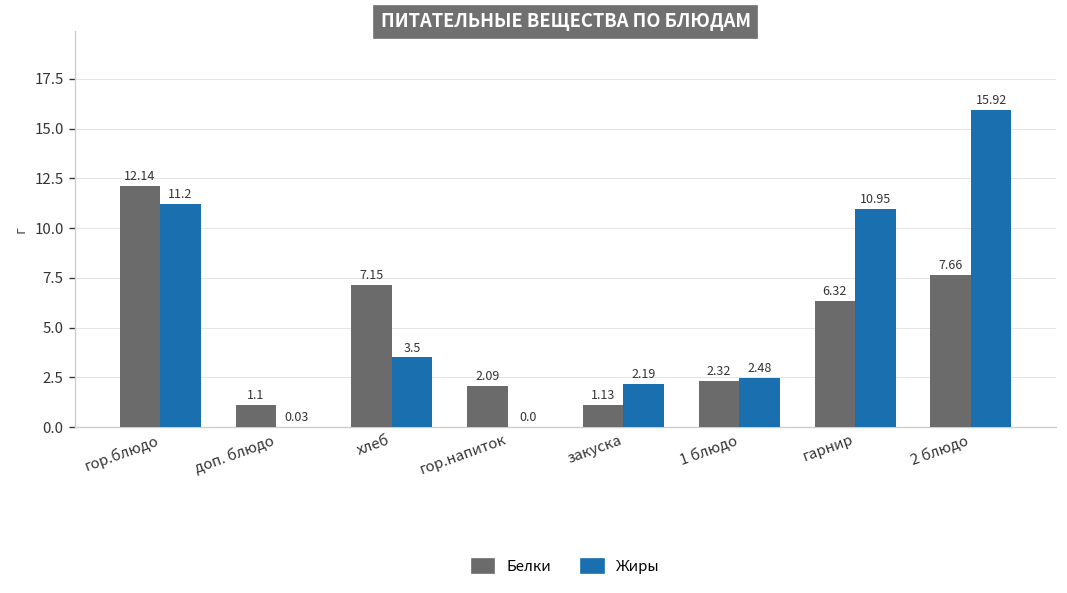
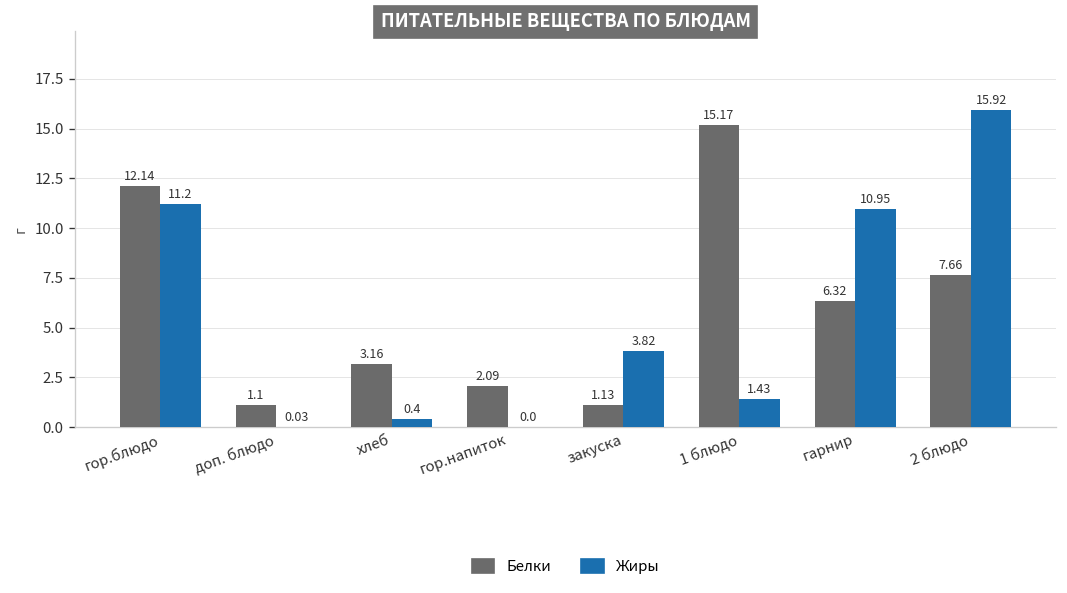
Белки, хлеб: 7.15 -> 3.16
Жиры, хлеб: 3.5 -> 0.4
Жиры, закуска: 2.19 -> 3.82
Белки, 1 блюдо: 2.32 -> 15.17
Жиры, 1 блюдо: 2.48 -> 1.43
